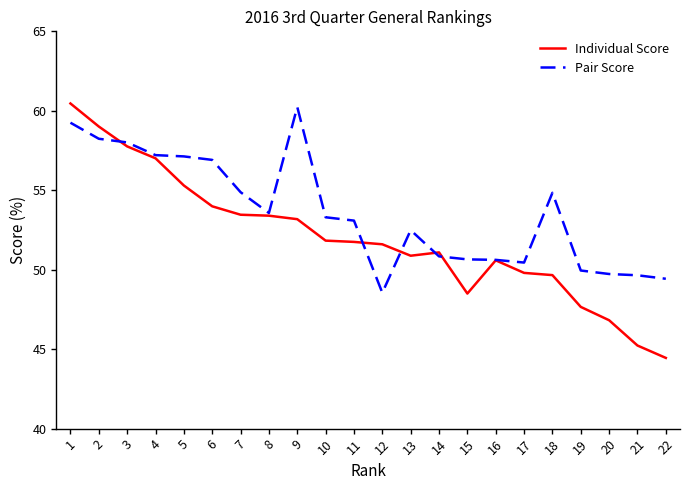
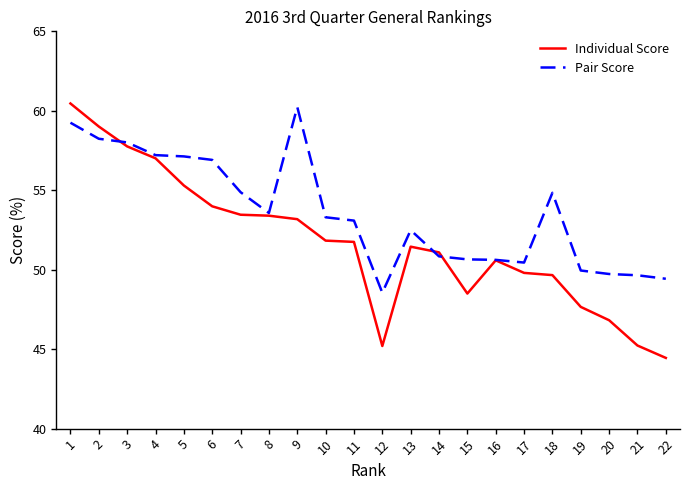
Individual Score, 12: 51.6 -> 45.2
Individual Score, 13: 50.9 -> 51.5
